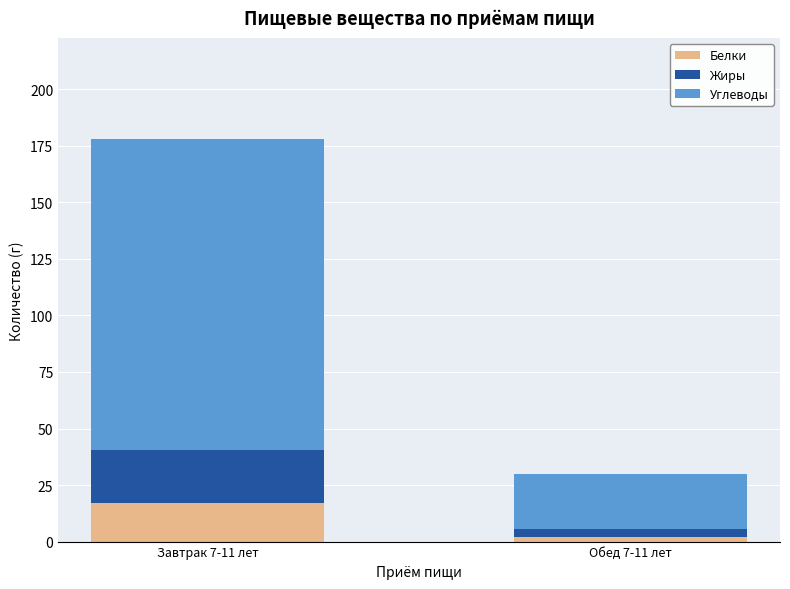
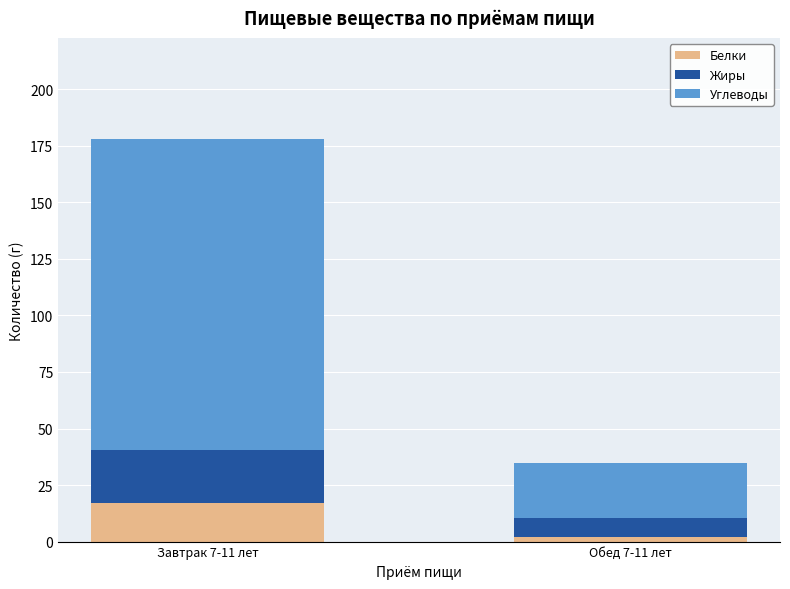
Жиры, Обед 7-11 лет: 4 -> 9
